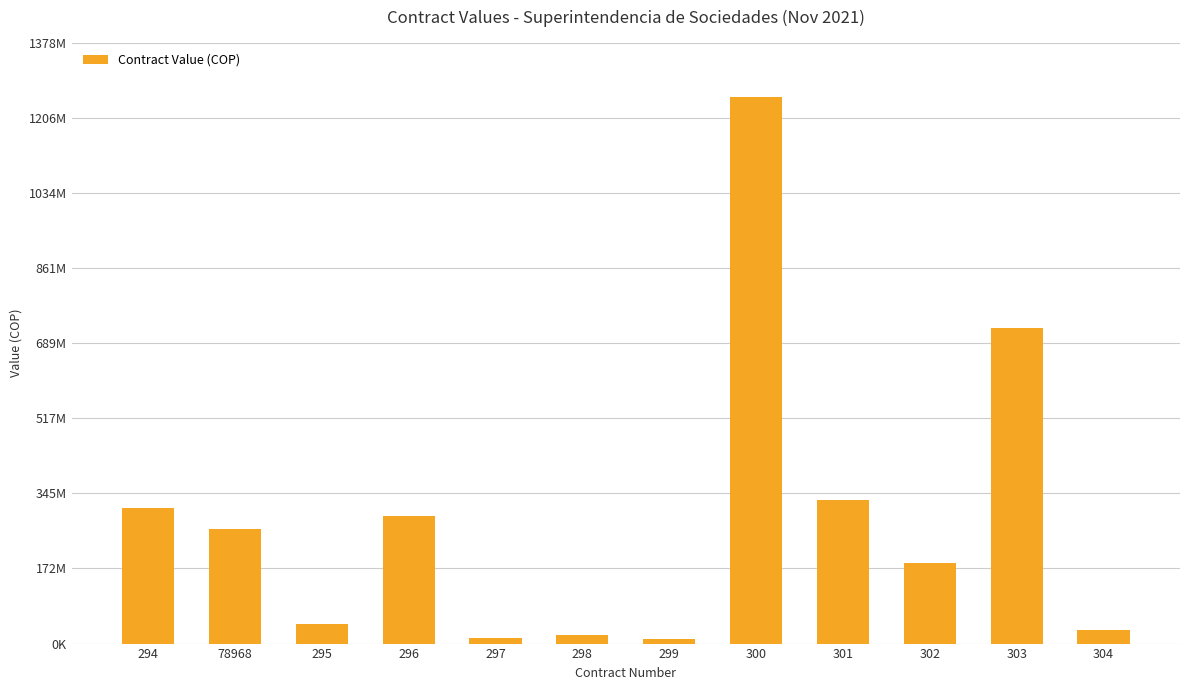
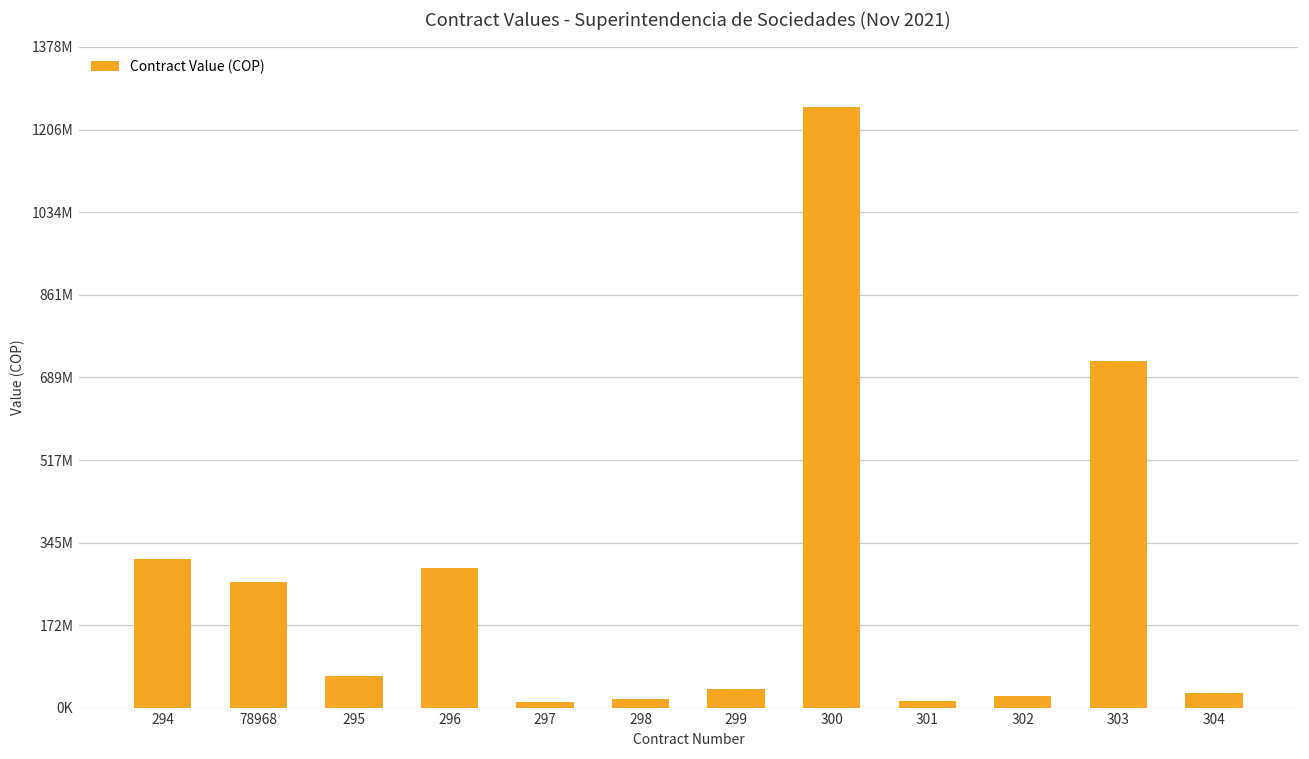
295: 40000000 -> 70000000
299: 10000000 -> 40000000
301: 330000000 -> 20000000
302: 180000000 -> 30000000
